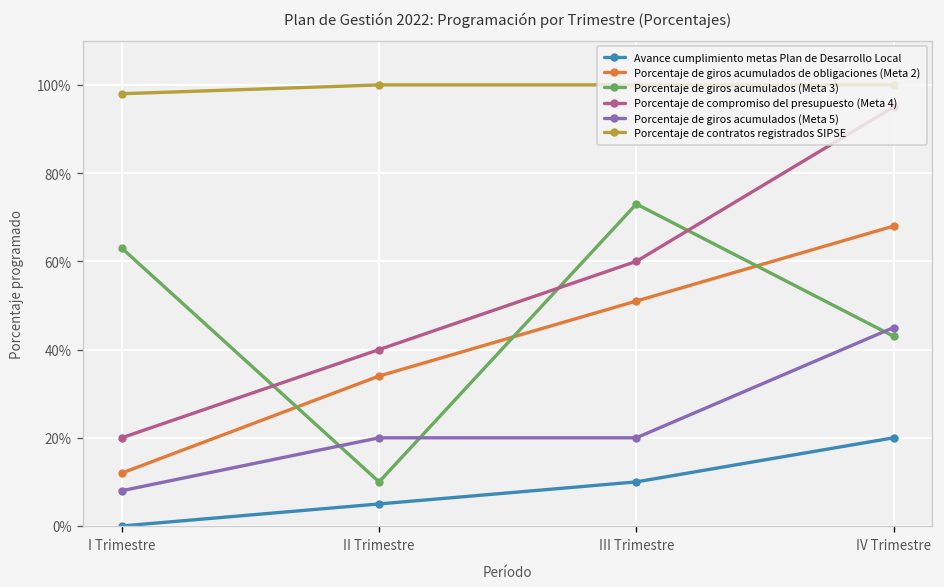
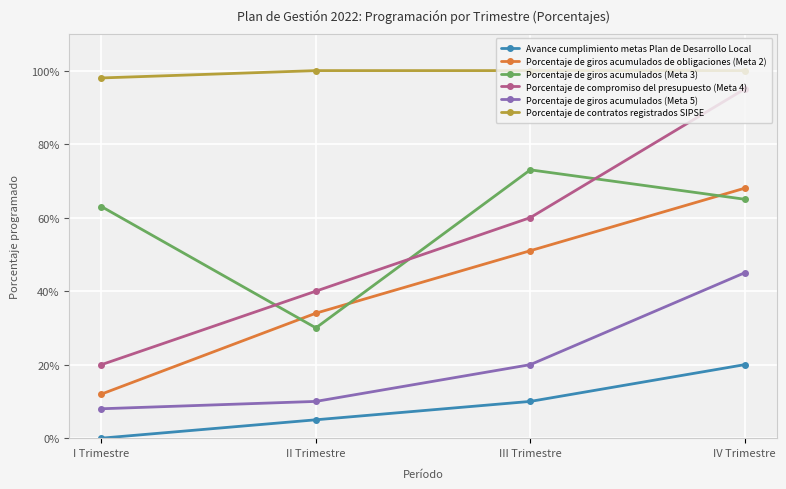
Porcentaje de giros acumulados (Meta 3), II Trimestre: 10% -> 30%
Porcentaje de giros acumulados (Meta 5), II Trimestre: 20% -> 10%
Porcentaje de giros acumulados (Meta 3), IV Trimestre: 43% -> 65%
